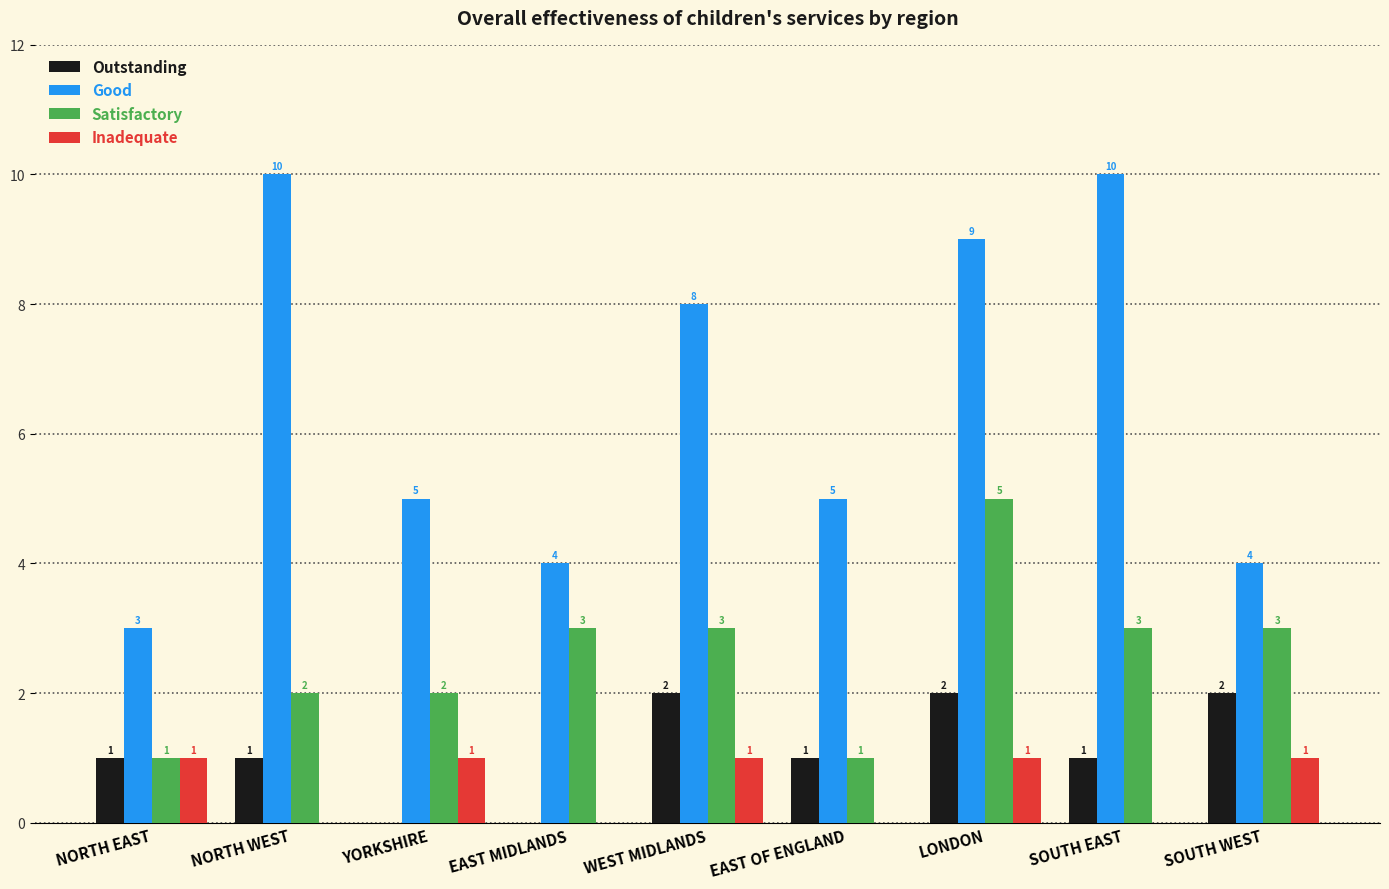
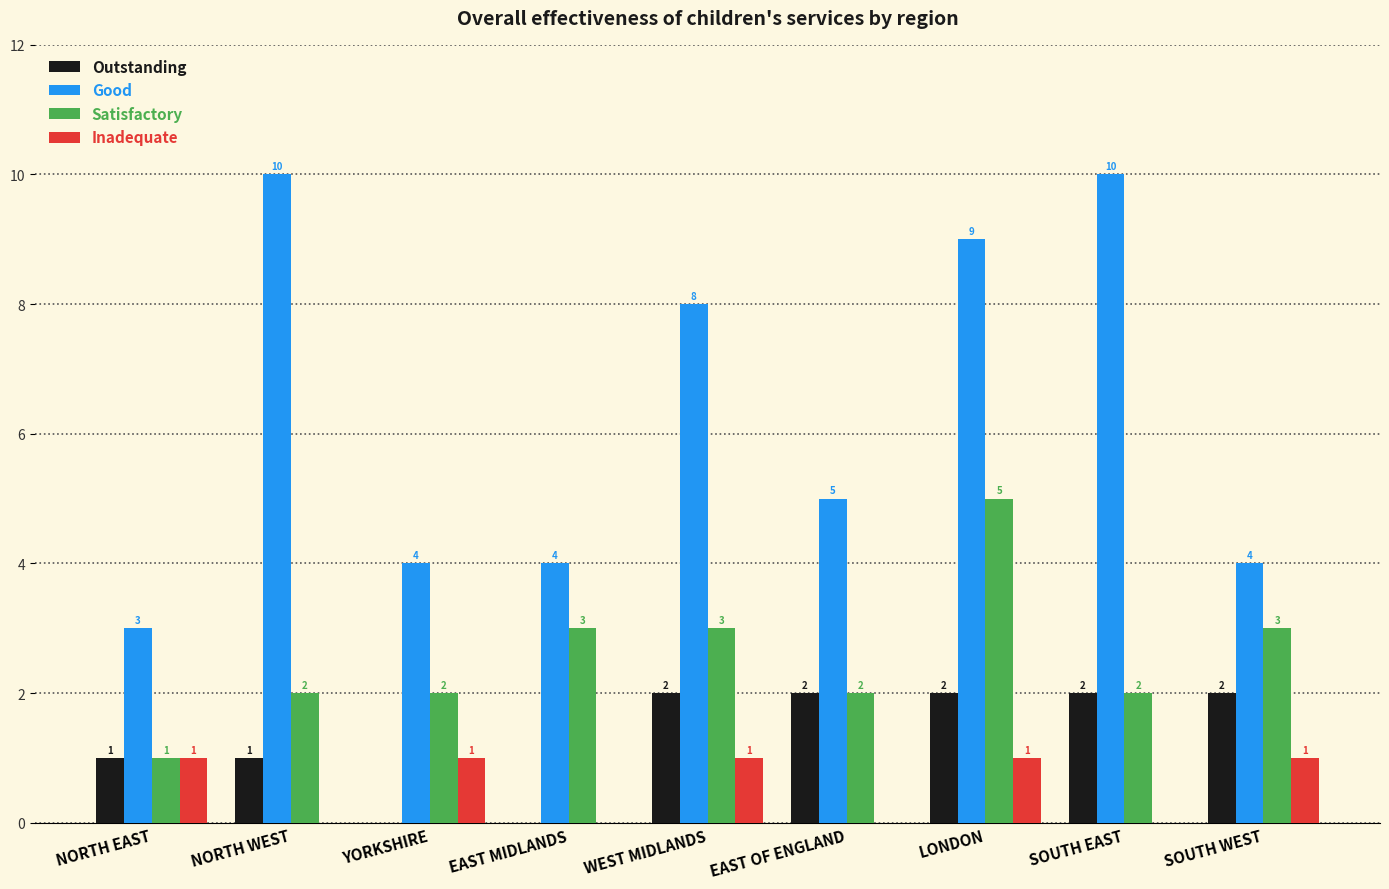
Good, YORKSHIRE: 5 -> 4
Outstanding, EAST OF ENGLAND: 1 -> 2
Satisfactory, EAST OF ENGLAND: 1 -> 2
Outstanding, SOUTH EAST: 1 -> 2
Satisfactory, SOUTH EAST: 3 -> 2
